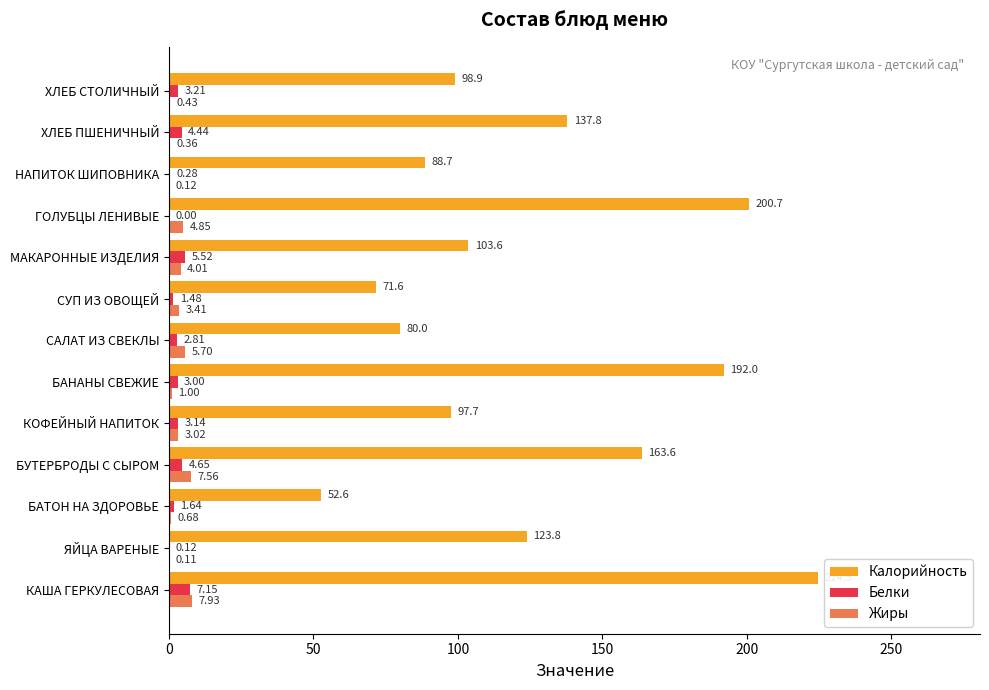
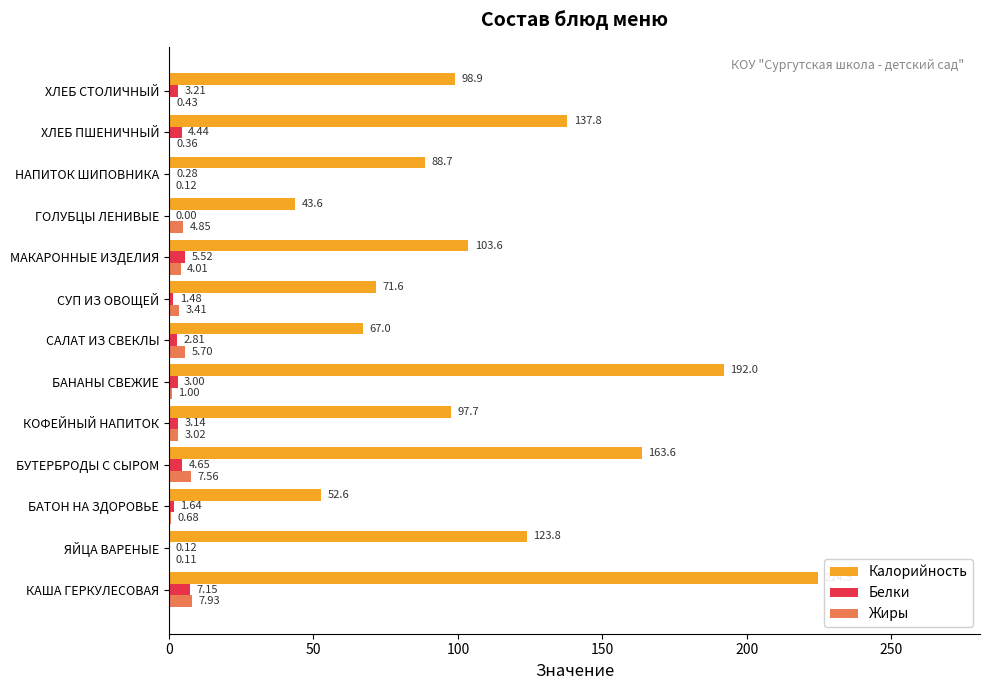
Калорийность, ГОЛУБЦЫ ЛЕНИВЫЕ: 200.7 -> 43.6
Калорийность, САЛАТ ИЗ СВЕКЛЫ: 80.0 -> 67.0
